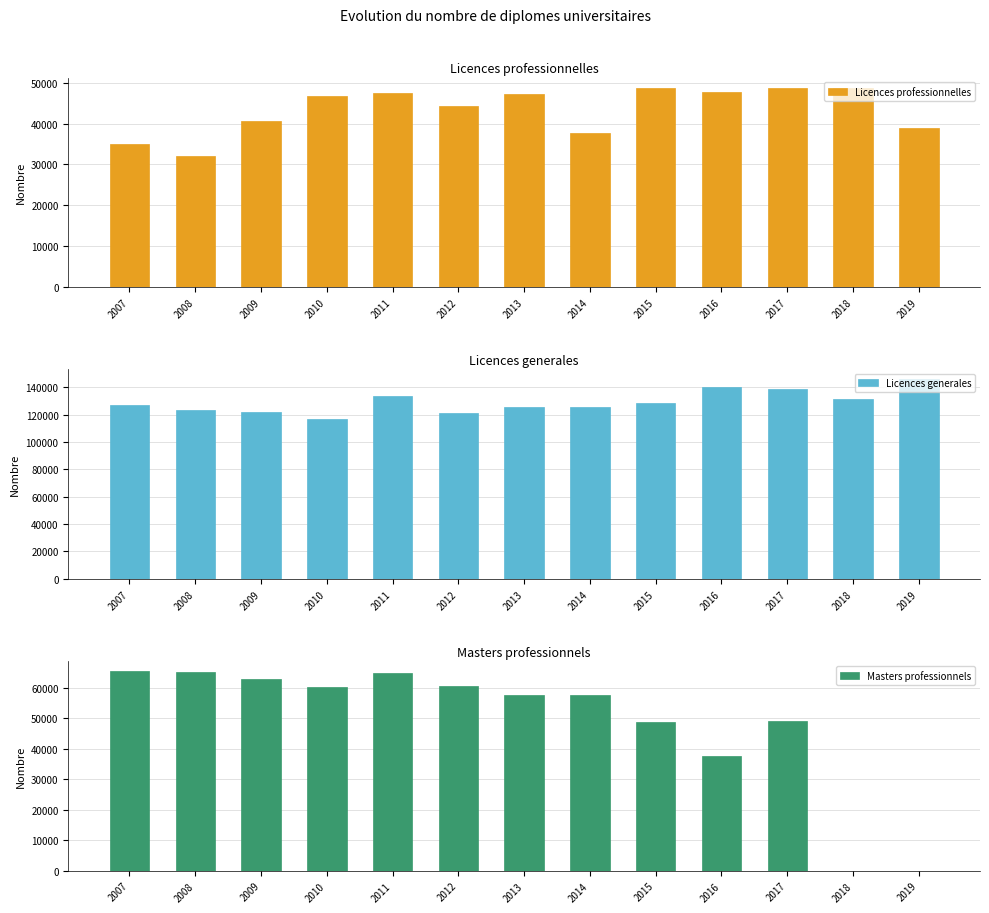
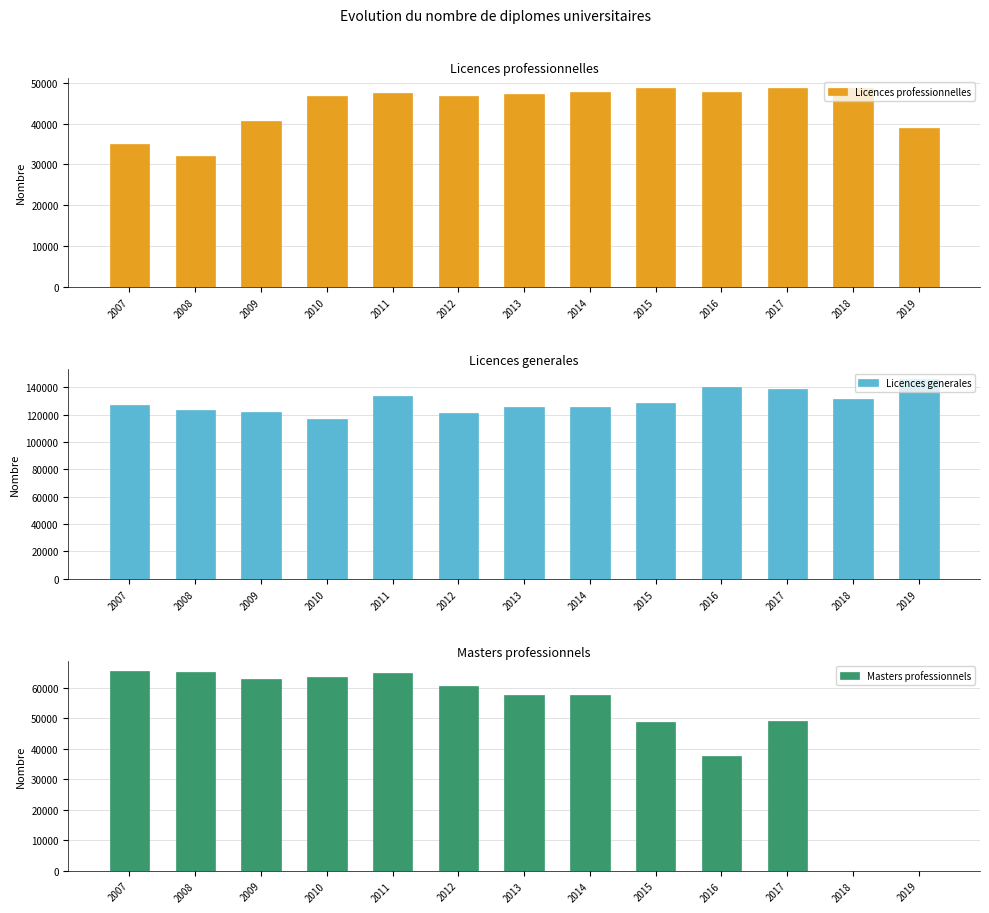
Licences professionnelles, 2012: 44000 -> 47000
Licences professionnelles, 2014: 38000 -> 48000
Masters professionnels, 2010: 60000 -> 63000
